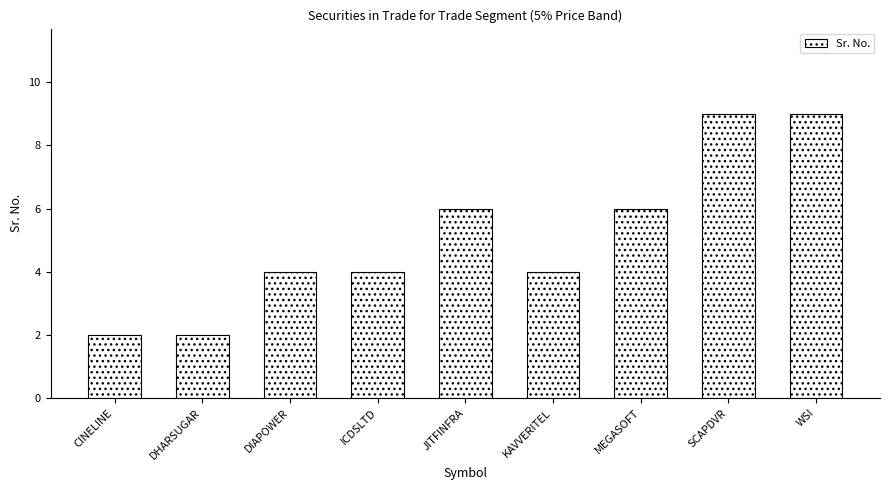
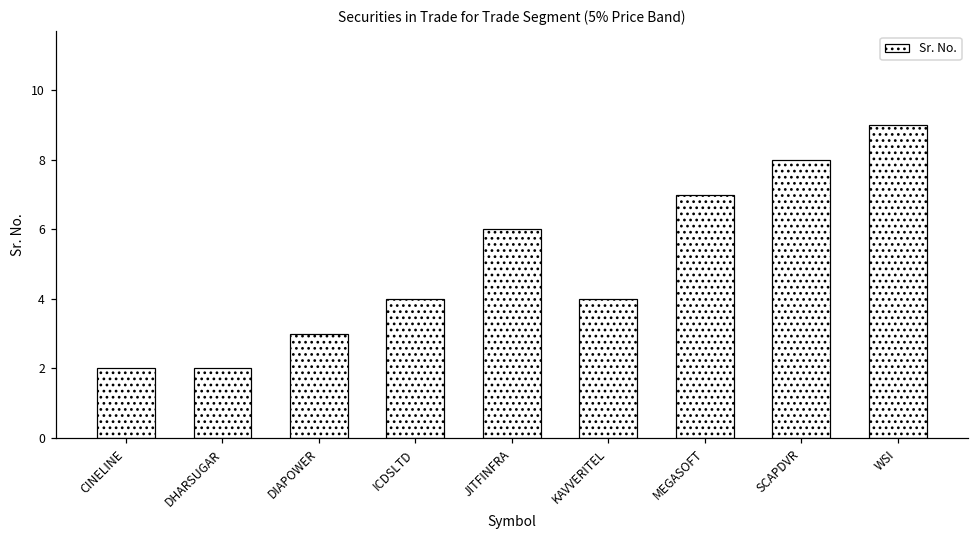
DIAPOWER: 4 -> 3
MEGASOFT: 6 -> 7
SCAPDVR: 9 -> 8
